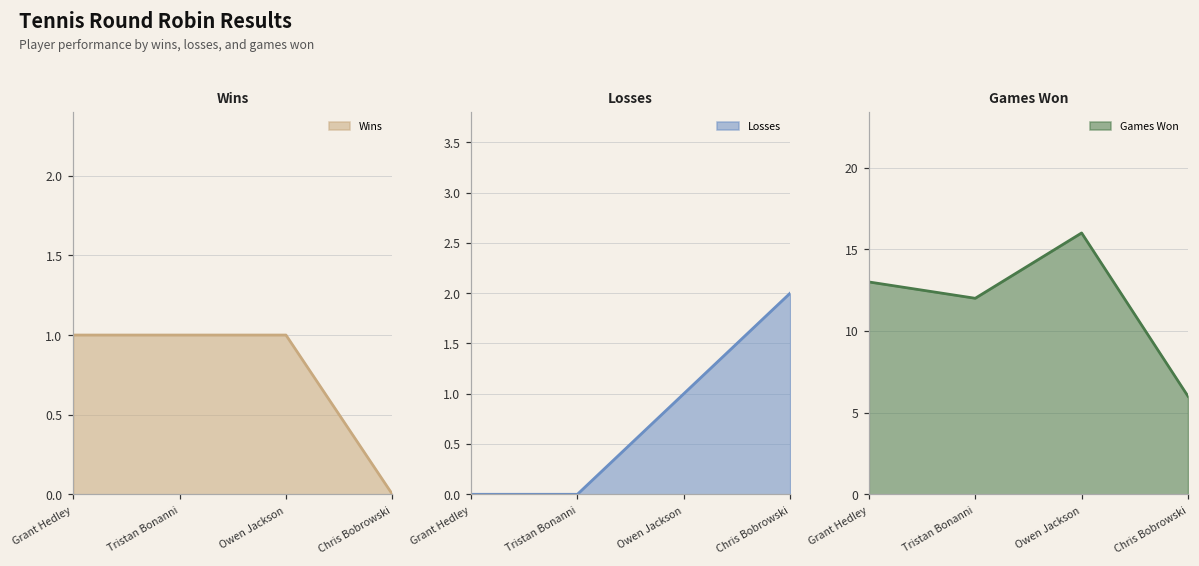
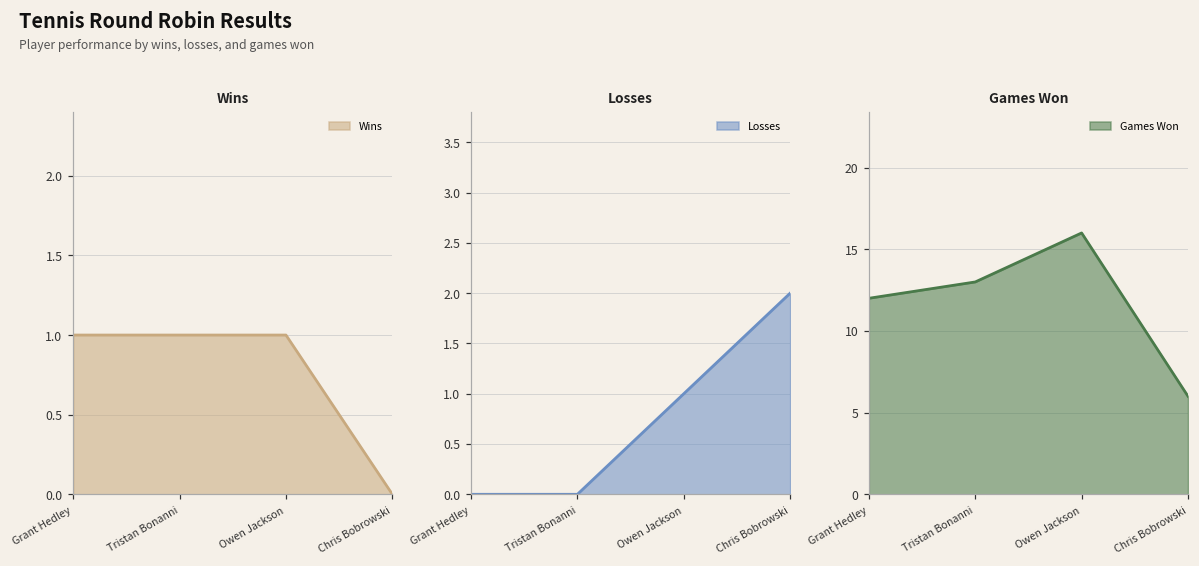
Games Won, Grant Hedley: 13 -> 12
Games Won, Tristan Bonanni: 12 -> 13
